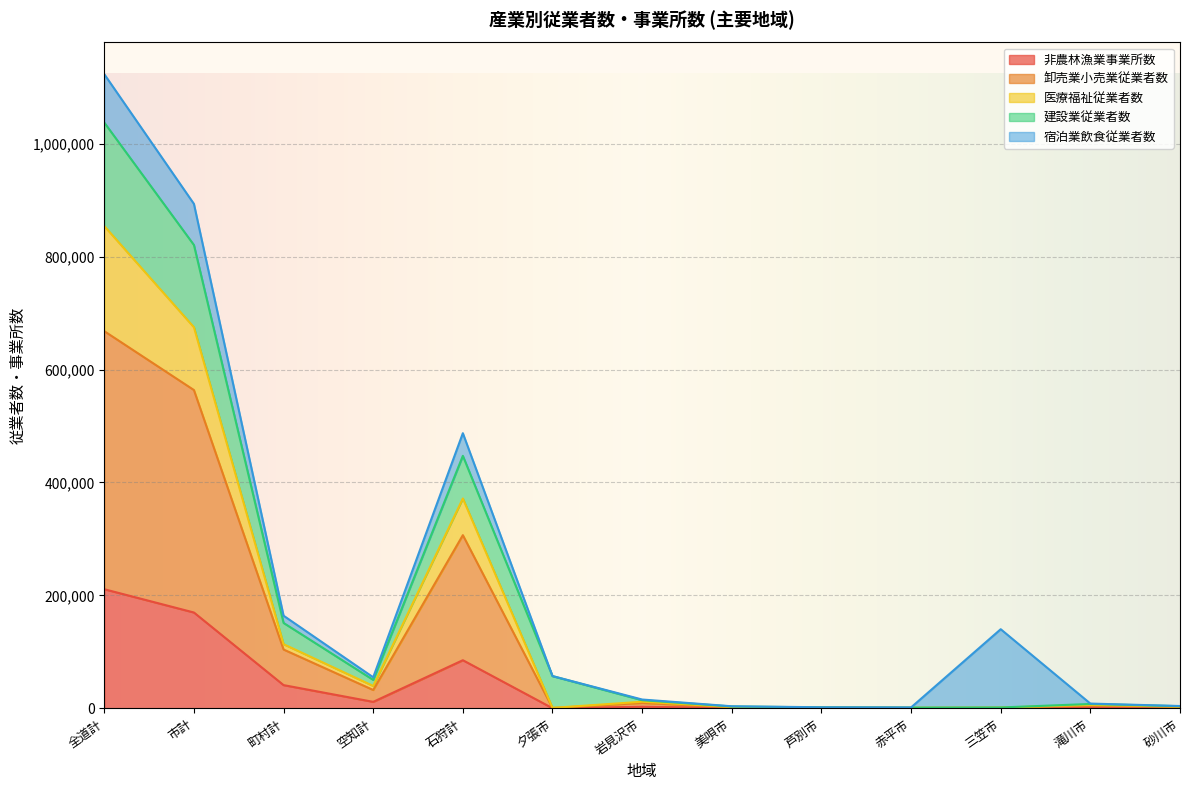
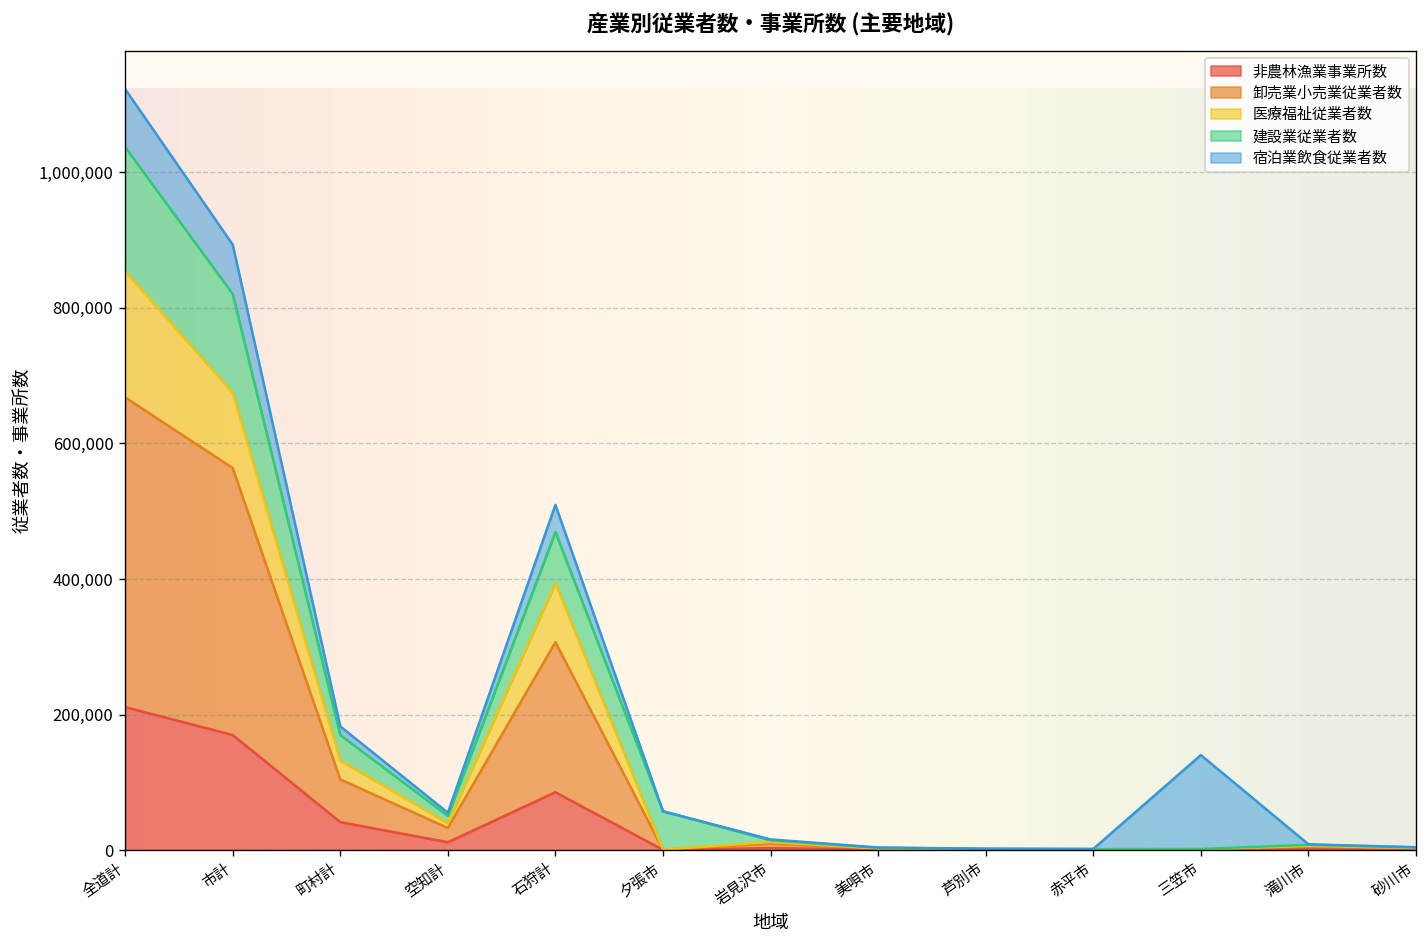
医療福祉従業者数, 町村計: 10,000 -> 30,000
医療福祉従業者数, 石狩計: 60,000 -> 90,000
